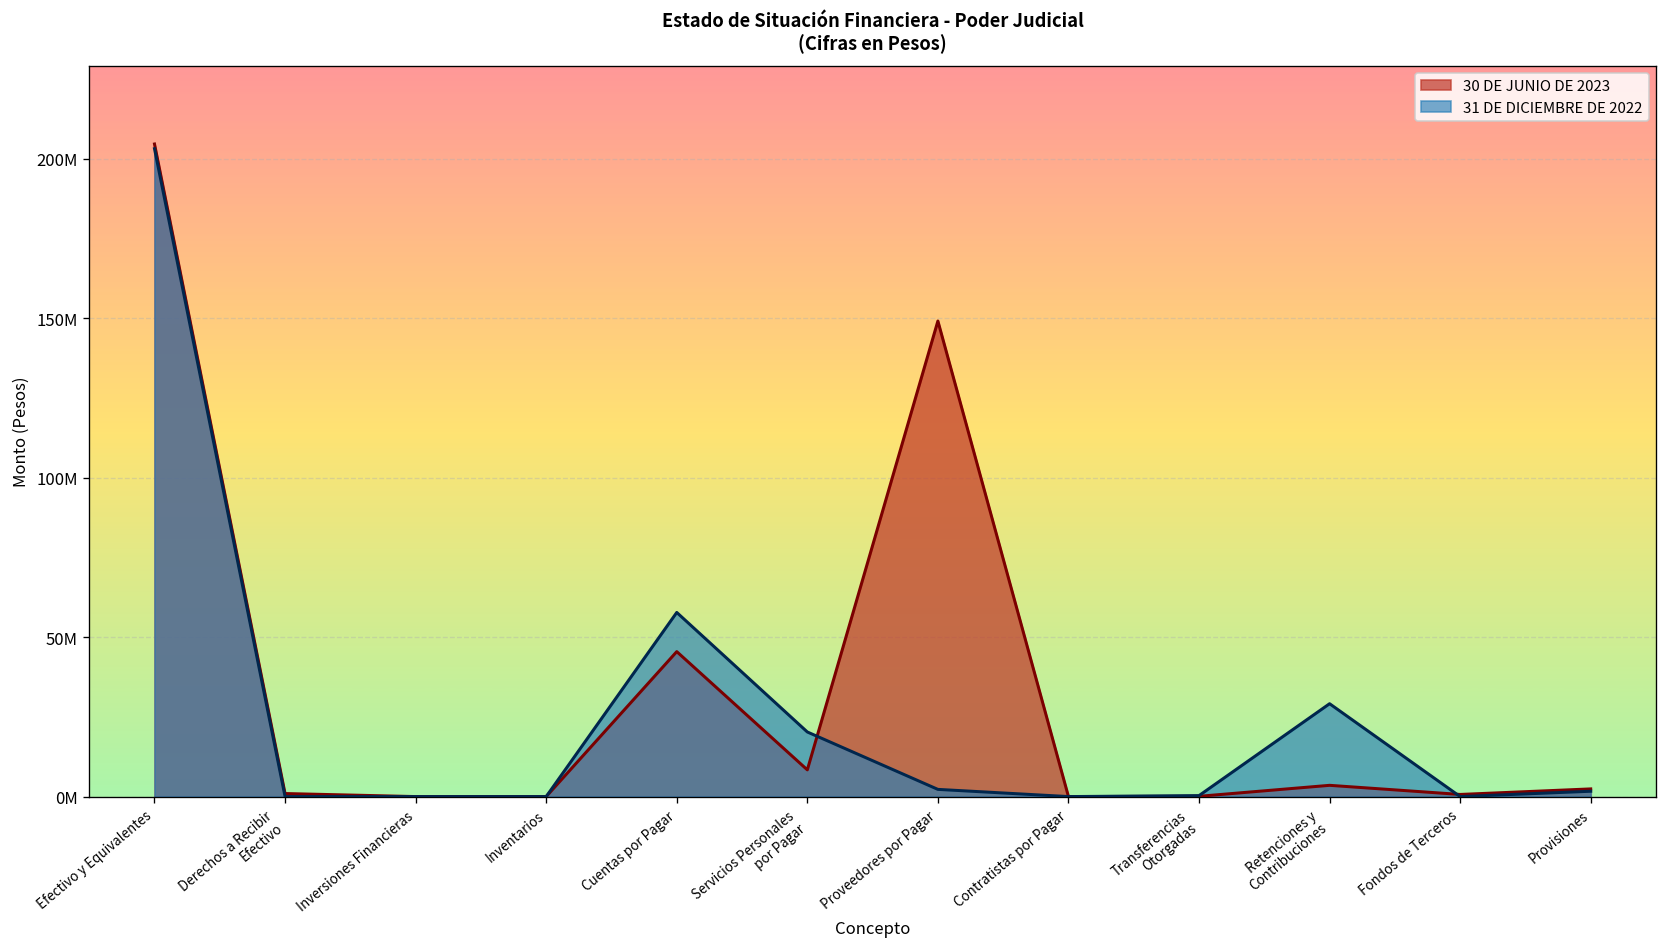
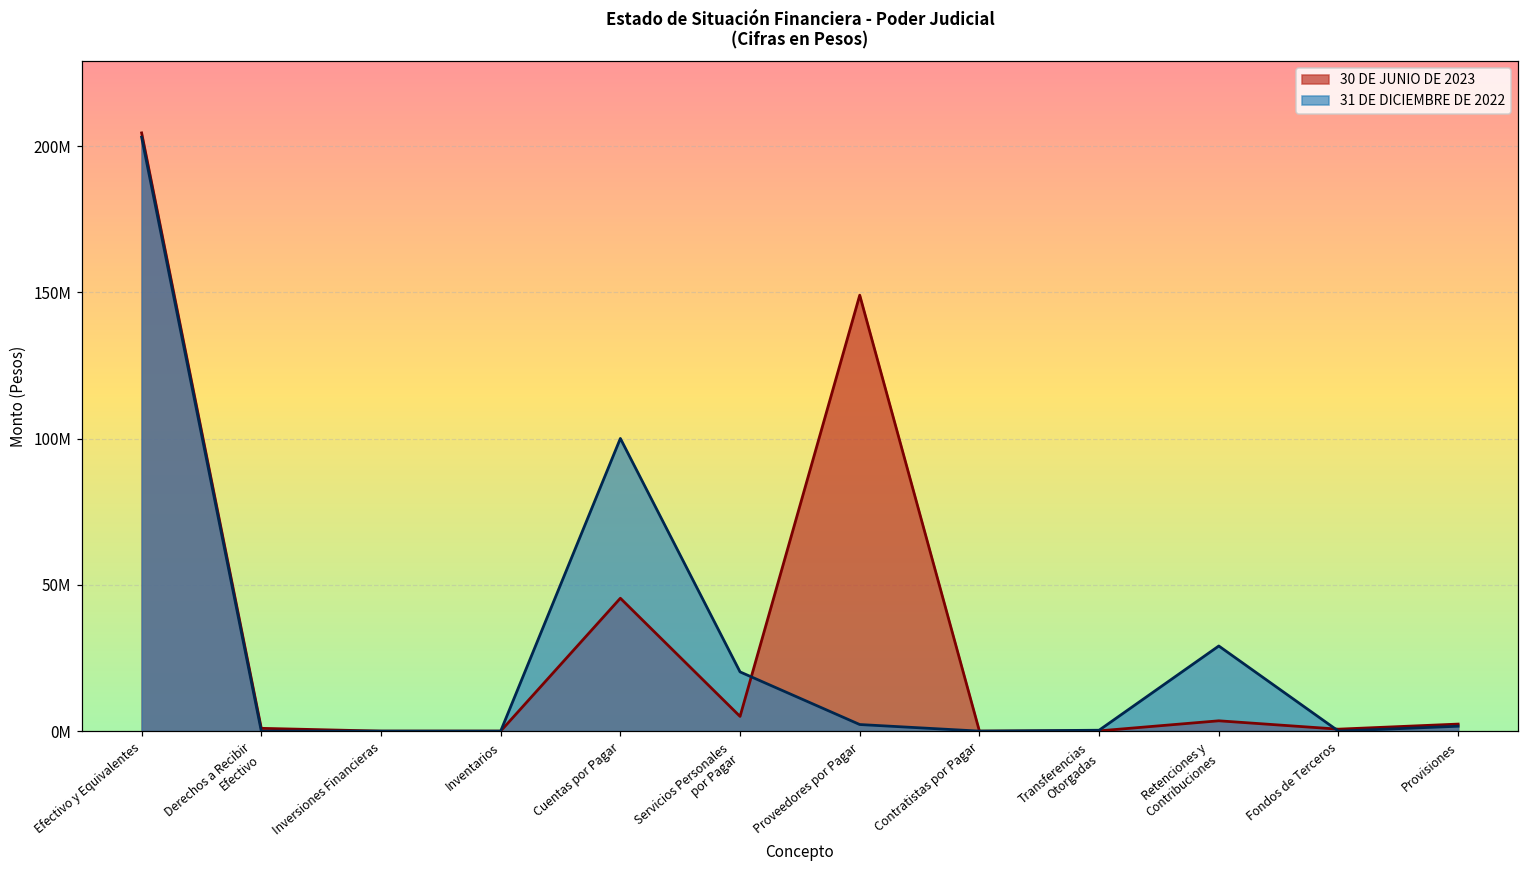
31 DE DICIEMBRE DE 2022, Cuentas por Pagar: 58000000 -> 100000000
30 DE JUNIO DE 2023, Servicios Personales por Pagar: 8000000 -> 5000000
